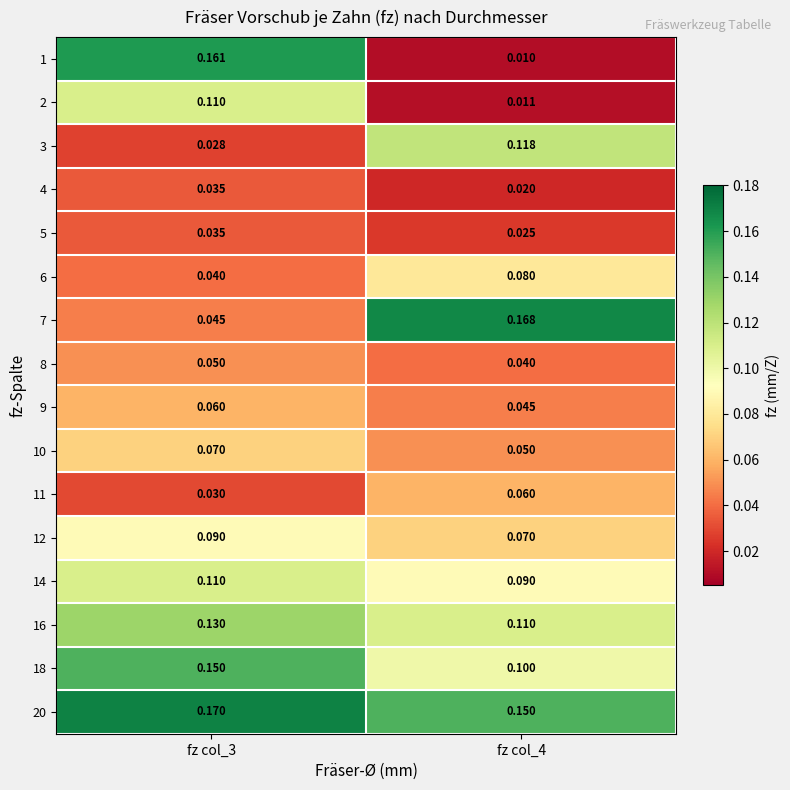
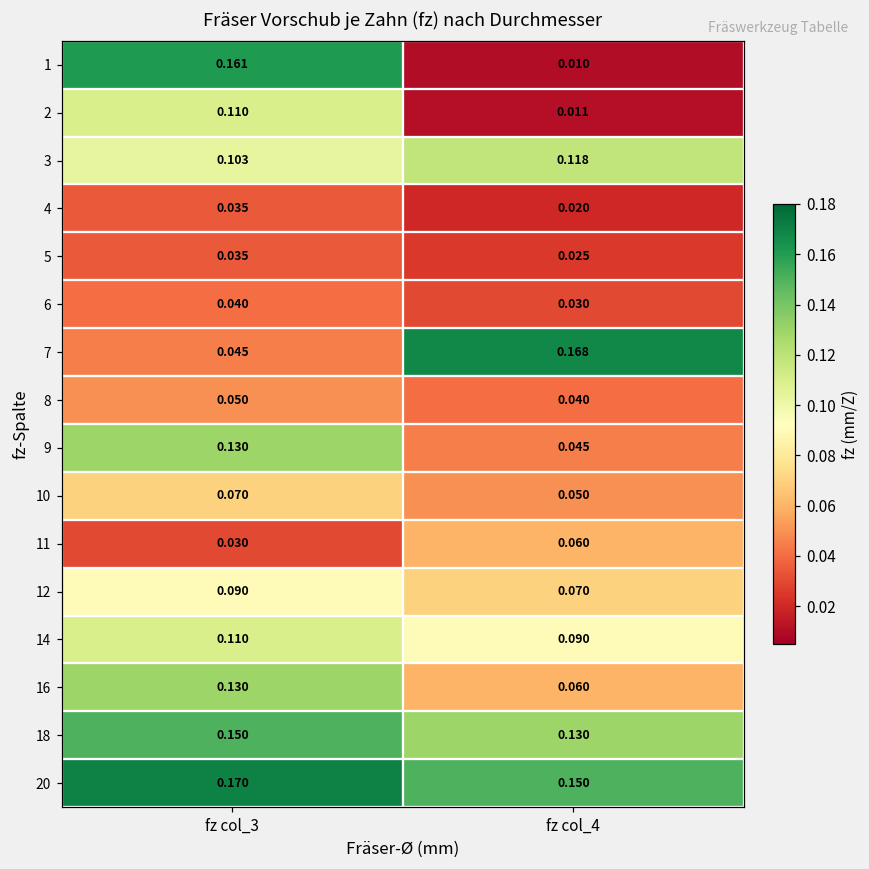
3, fz col_3: 0.028 -> 0.103
6, fz col_4: 0.080 -> 0.030
9, fz col_3: 0.060 -> 0.130
16, fz col_4: 0.110 -> 0.060
18, fz col_4: 0.100 -> 0.130
